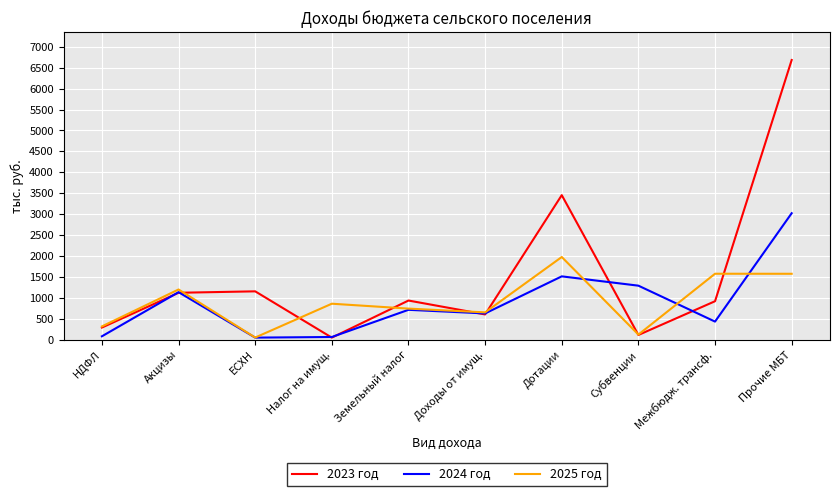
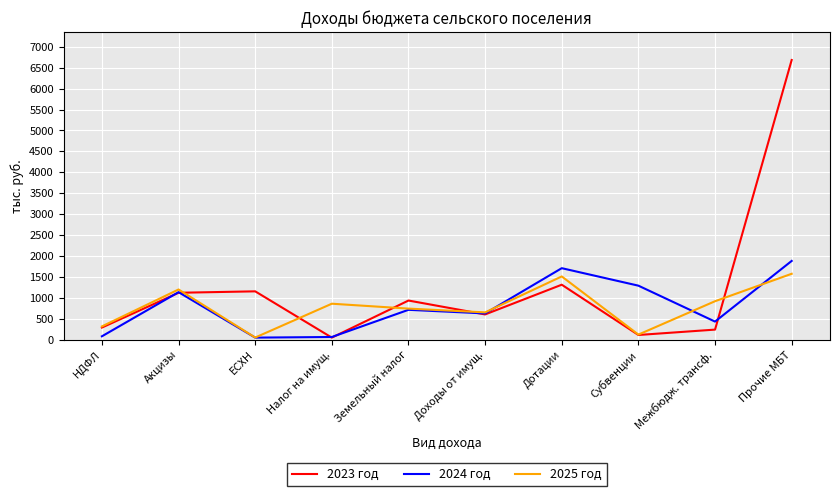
2023 год, Дотации: 3500 -> 1300
2024 год, Дотации: 1500 -> 1700
2025 год, Дотации: 2000 -> 1500
2023 год, Межбюдж. трансф.: 900 -> 200
2025 год, Межбюдж. трансф.: 1600 -> 900
2024 год, Прочие МБТ: 3000 -> 1900
